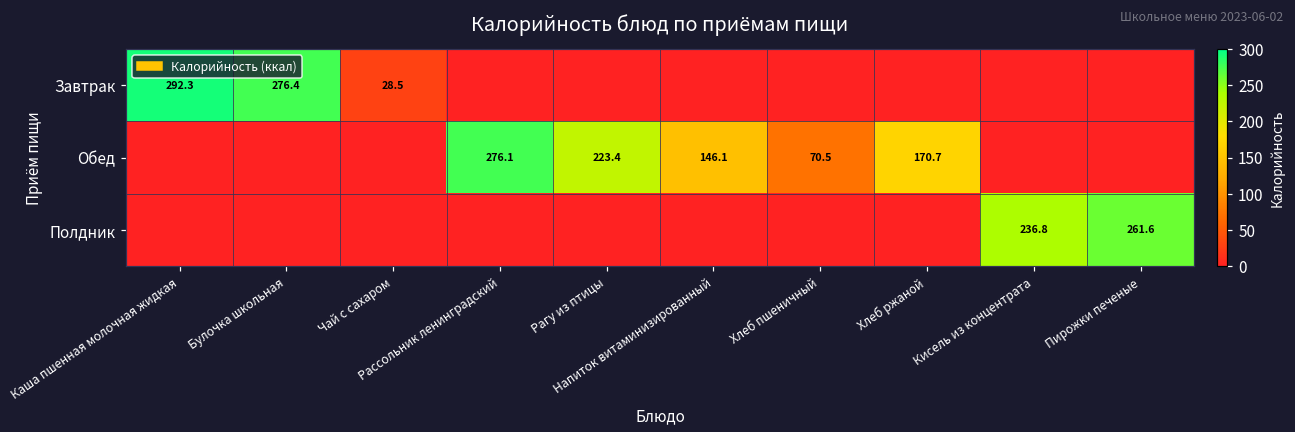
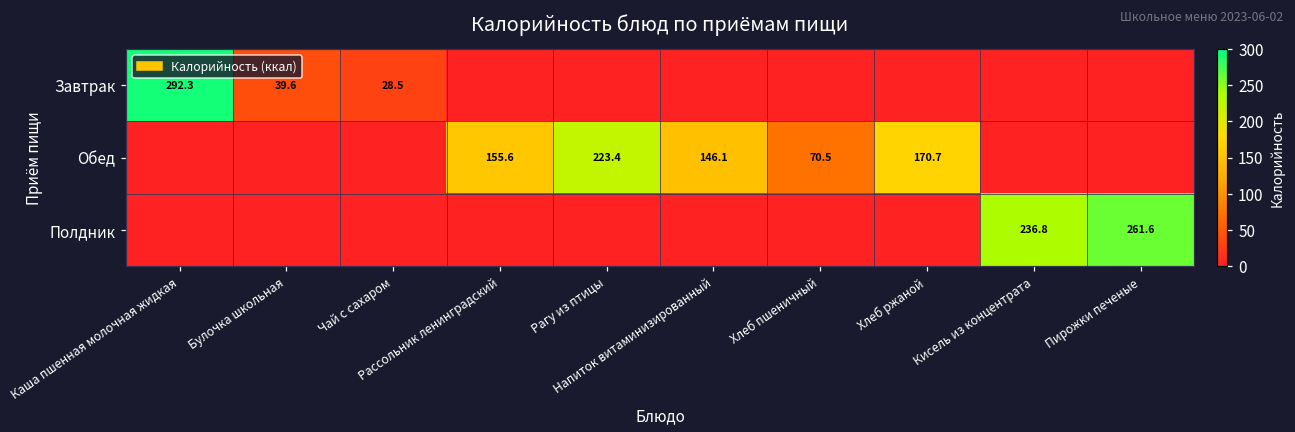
Завтрак, Булочка школьная: 276.4 -> 39.6
Обед, Рассольник ленинградский: 276.1 -> 155.6
